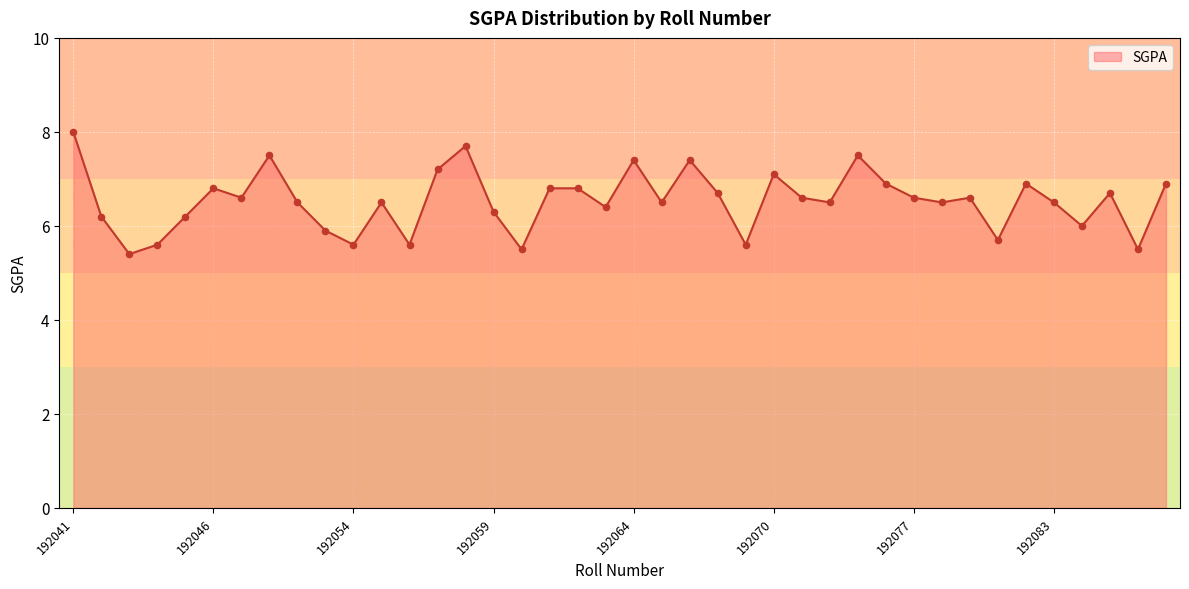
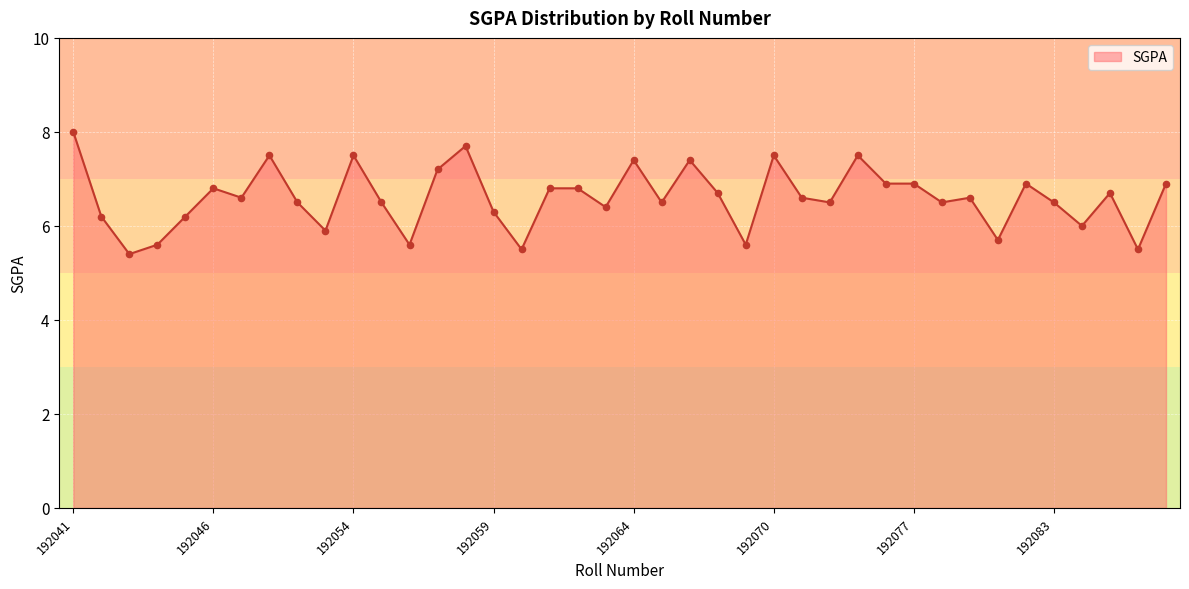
192054: 5.6 -> 7.5
192070: 7.1 -> 7.5
192077: 6.6 -> 6.9
